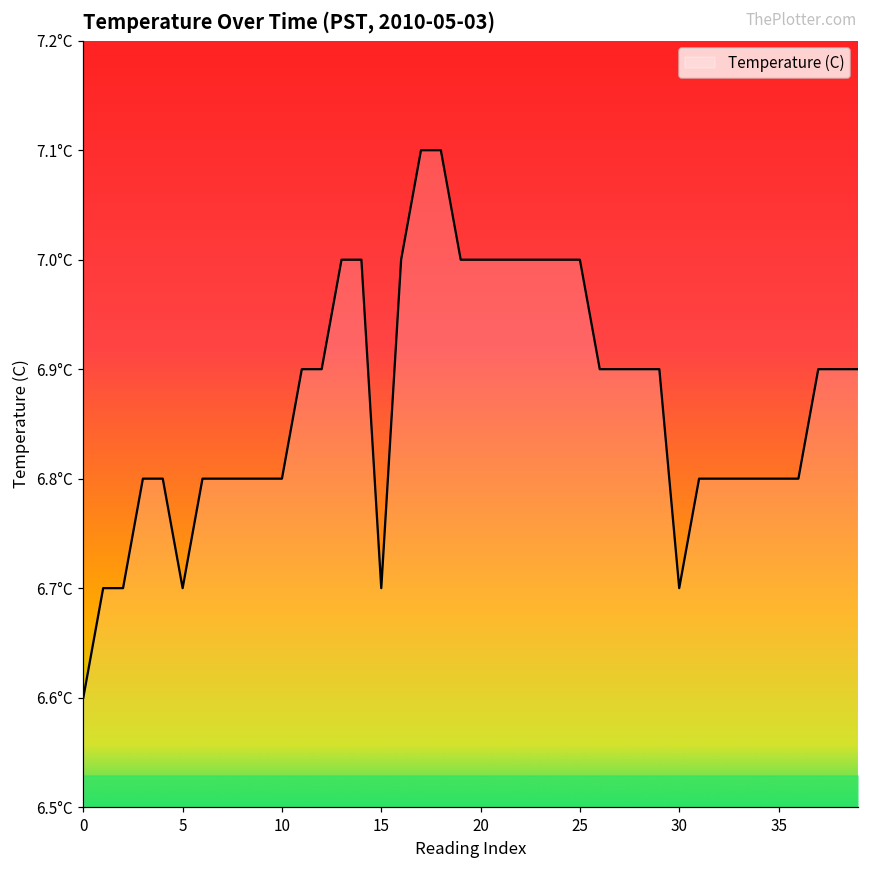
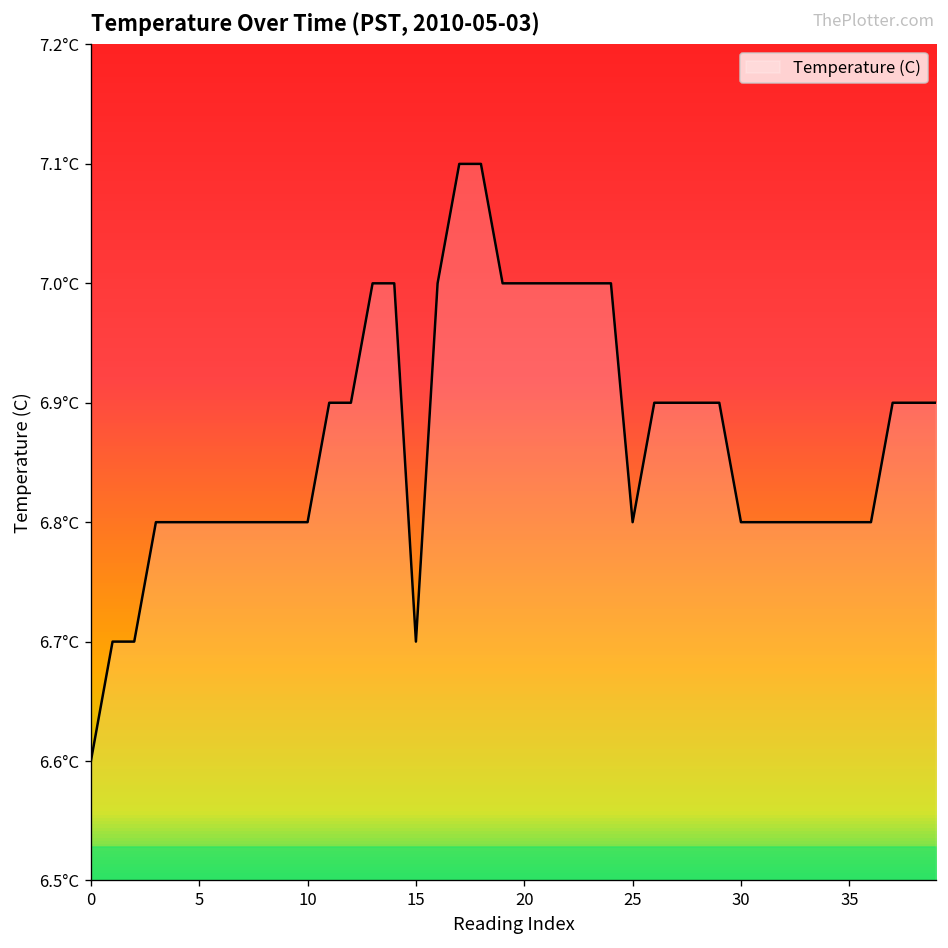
Temperature (C), 5: 6.7°C -> 6.8°C
Temperature (C), 25: 7.0°C -> 6.8°C
Temperature (C), 30: 6.7°C -> 6.8°C
